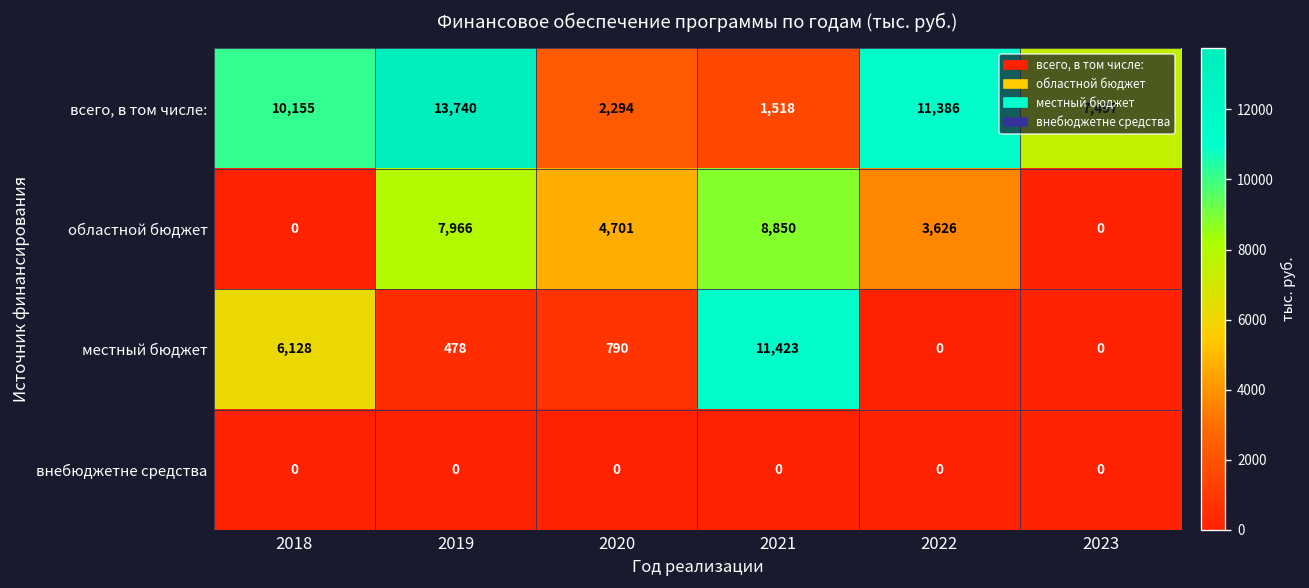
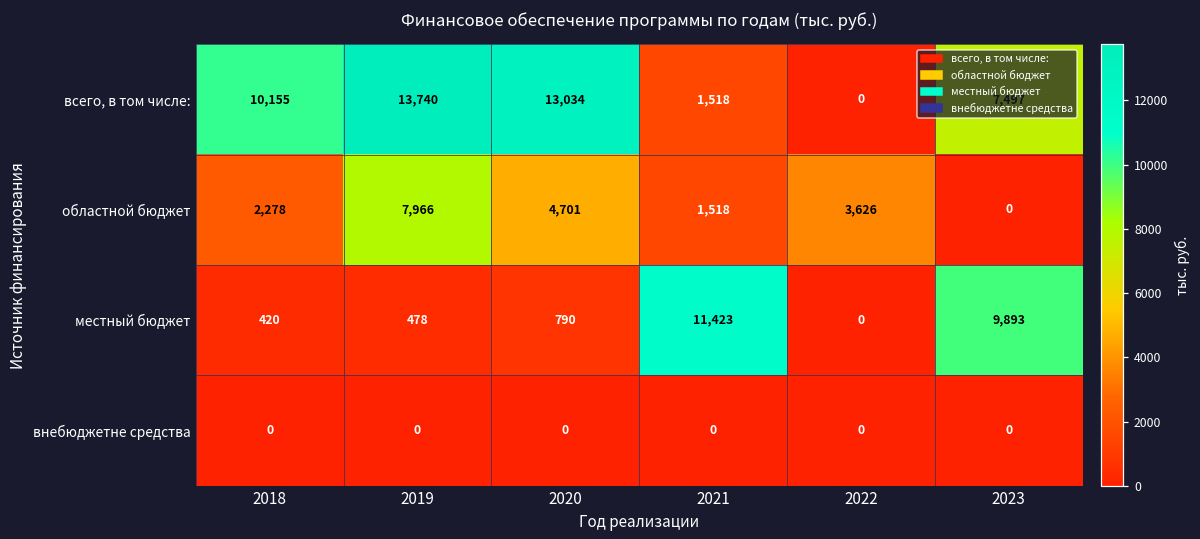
всего, в том числе:, 2020: 2,294 -> 13,034
всего, в том числе:, 2022: 11,386 -> 0
областной бюджет, 2018: 0 -> 2,278
областной бюджет, 2021: 8,850 -> 1,518
местный бюджет, 2018: 6,128 -> 420
местный бюджет, 2023: 0 -> 9,893
